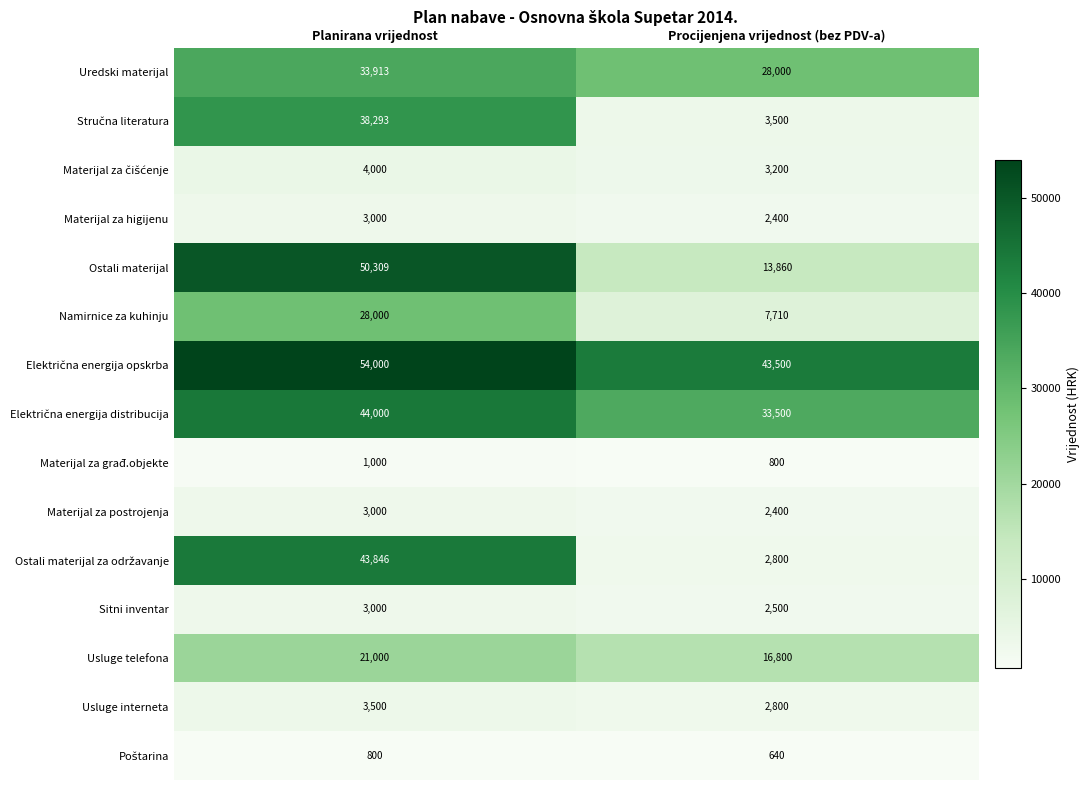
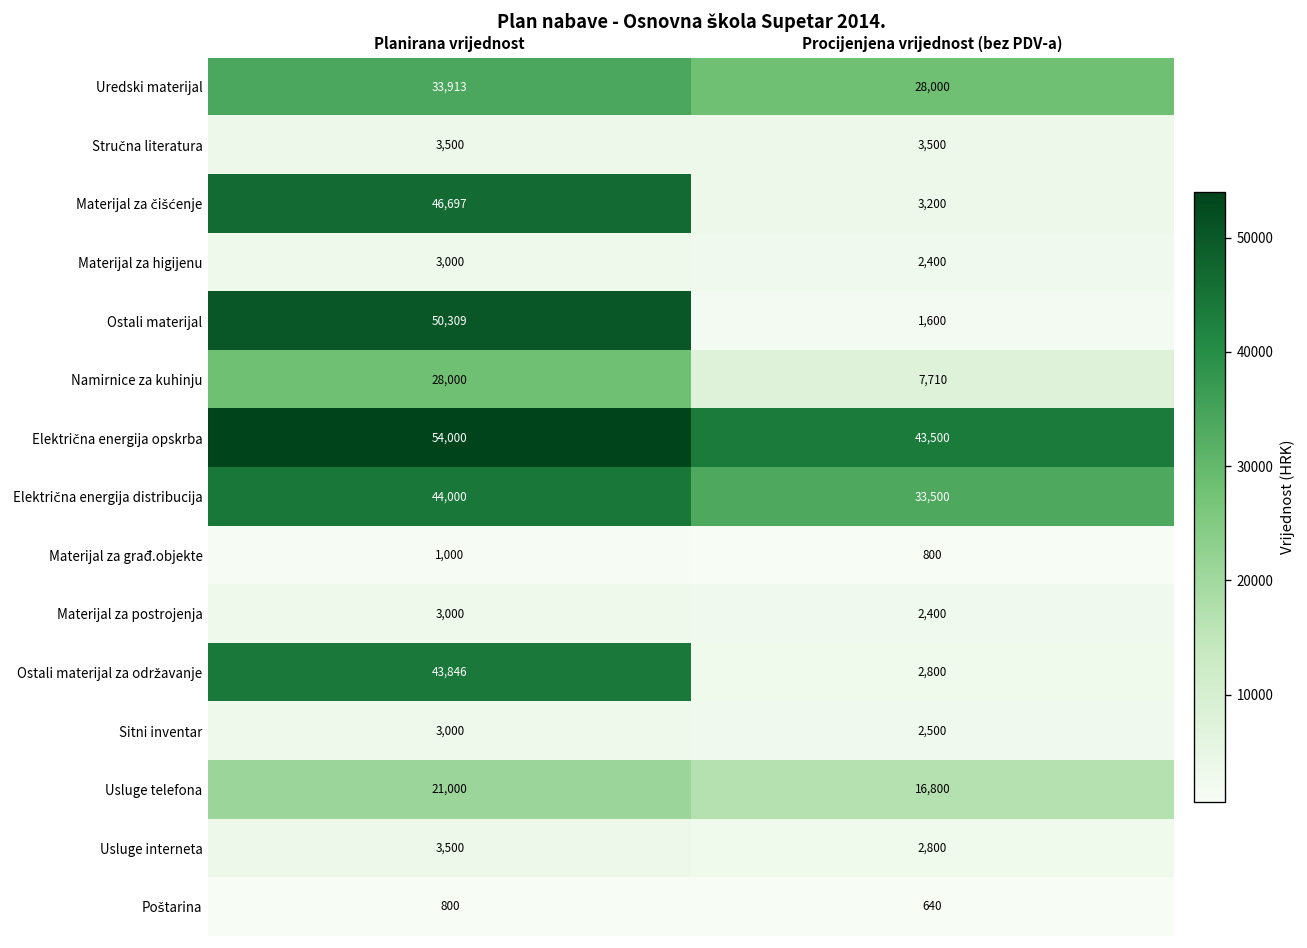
Stručna literatura, Planirana vrijednost: 38,293 -> 3,500
Materijal za čišćenje, Planirana vrijednost: 4,000 -> 46,697
Ostali materijal, Procijenjena vrijednost (bez PDV-a): 13,860 -> 1,600
